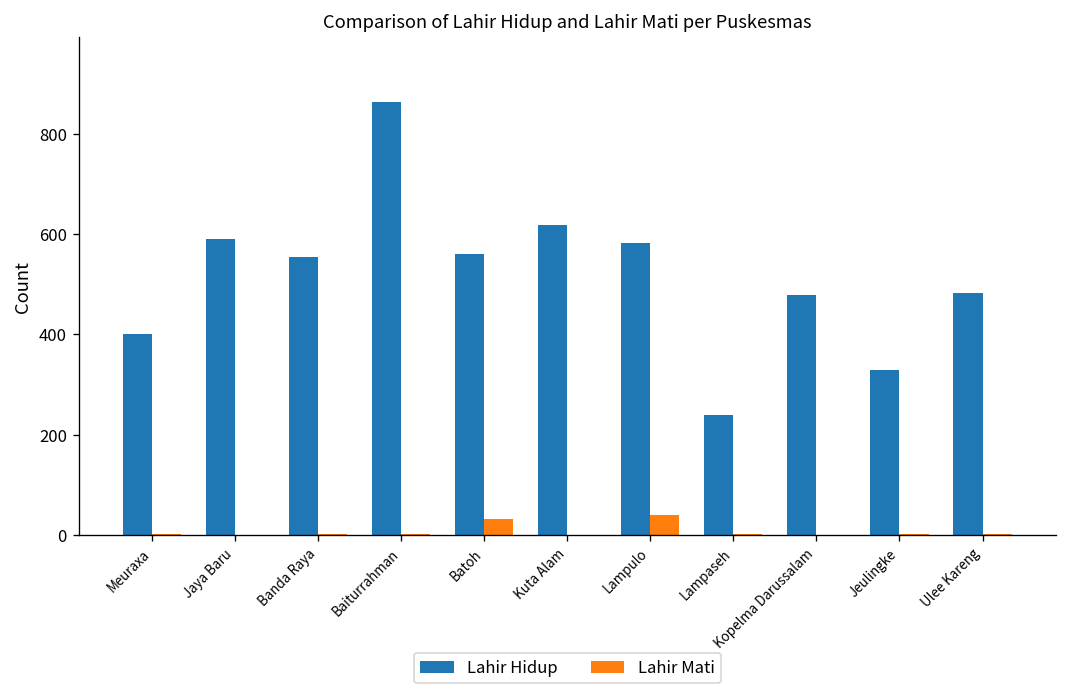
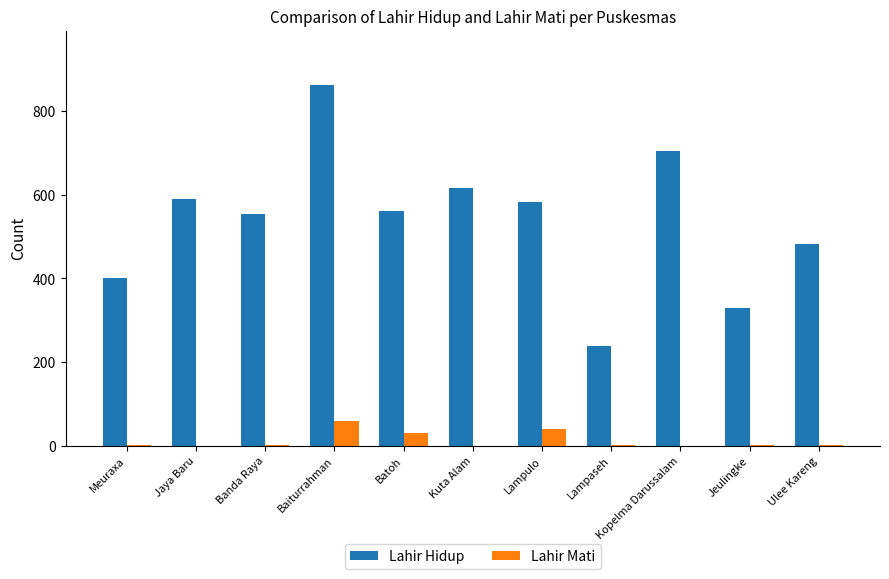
Lahir Mati, Baiturrahman: 0 -> 60
Lahir Hidup, Kopelma Darussalam: 480 -> 700
